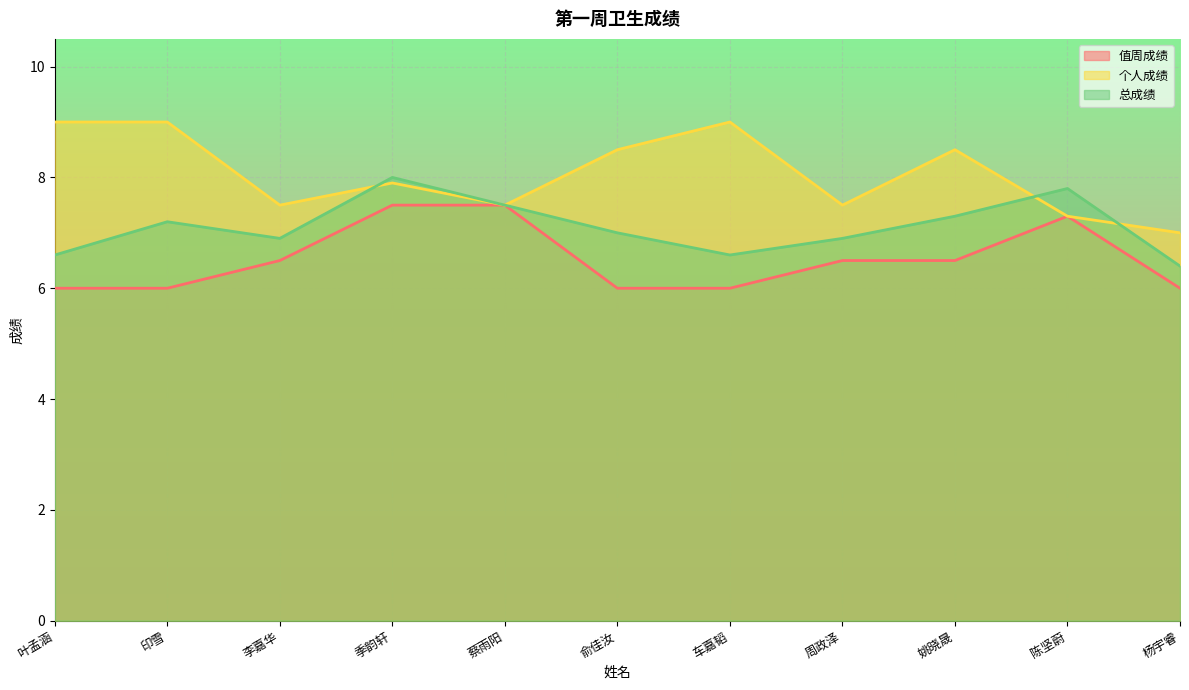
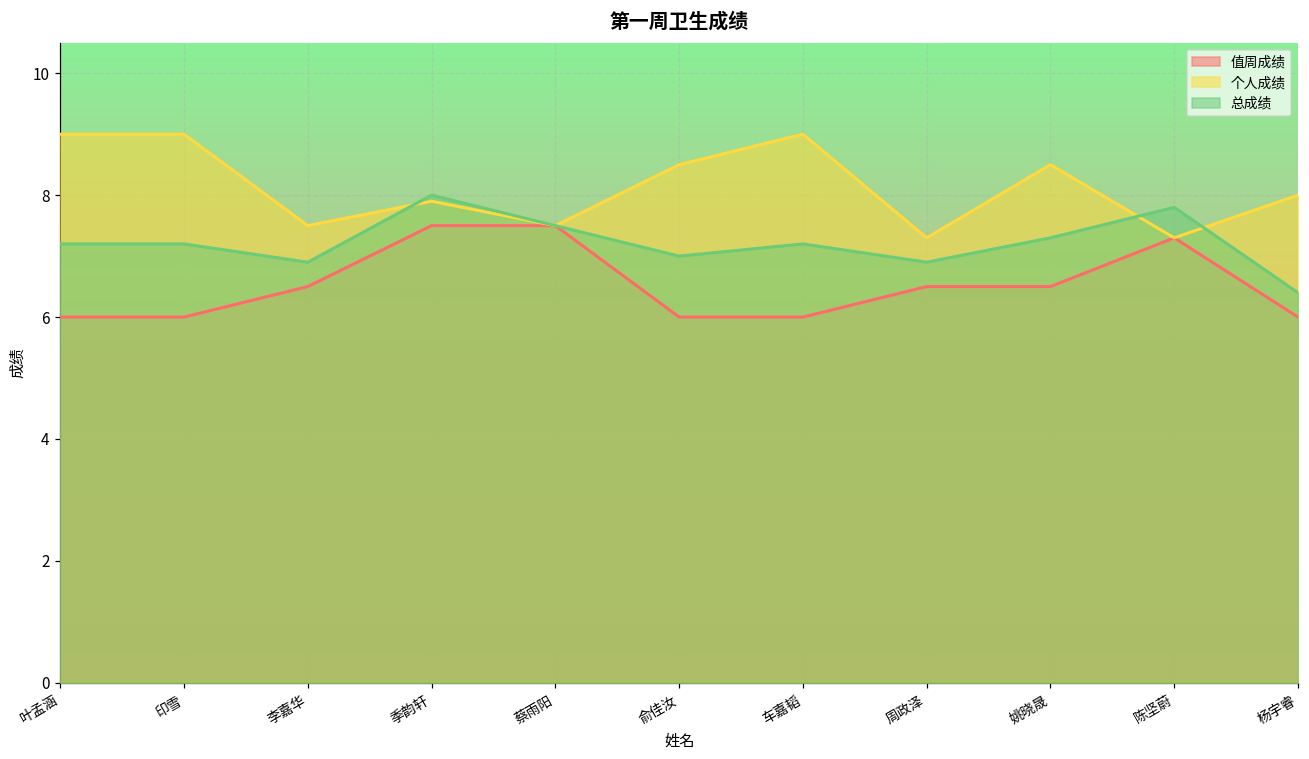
总成绩, 叶孟涵: 6.6 -> 7.2
总成绩, 车嘉韬: 6.6 -> 7.2
个人成绩, 周政泽: 7.5 -> 7.3
个人成绩, 杨宇睿: 7 -> 8
